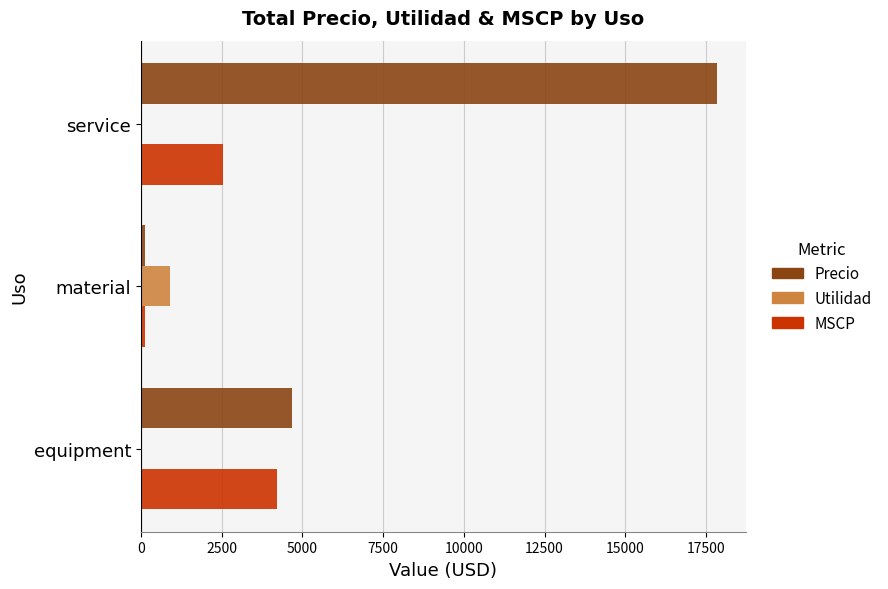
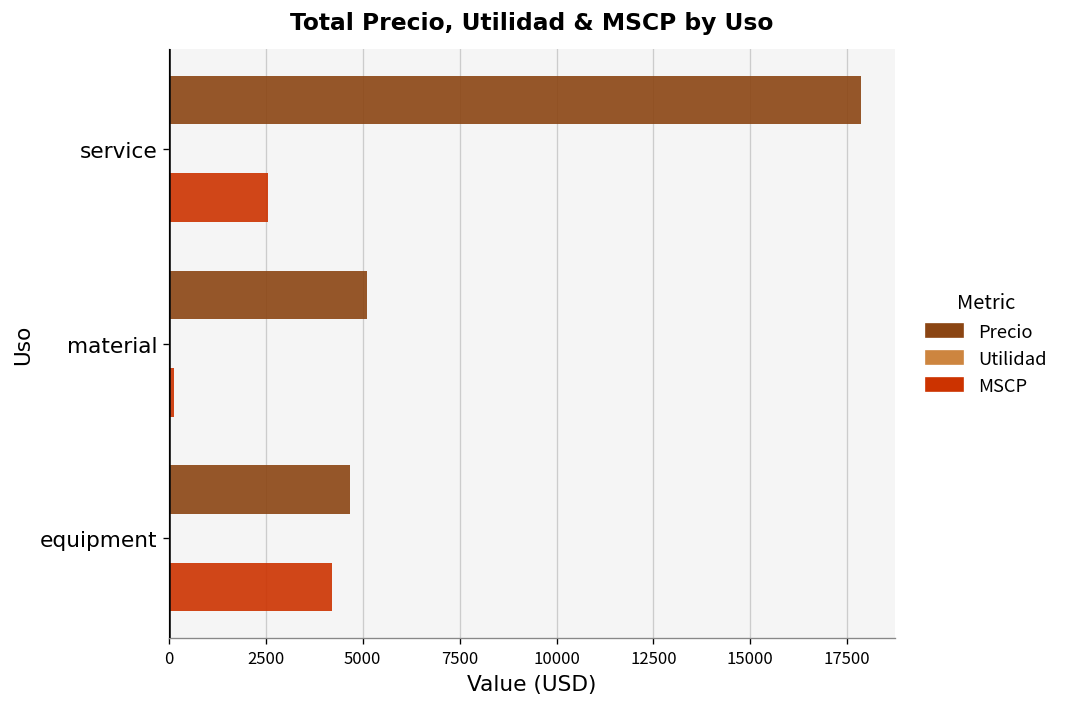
Precio, material: 100 -> 5100
Utilidad, material: 900 -> 0
